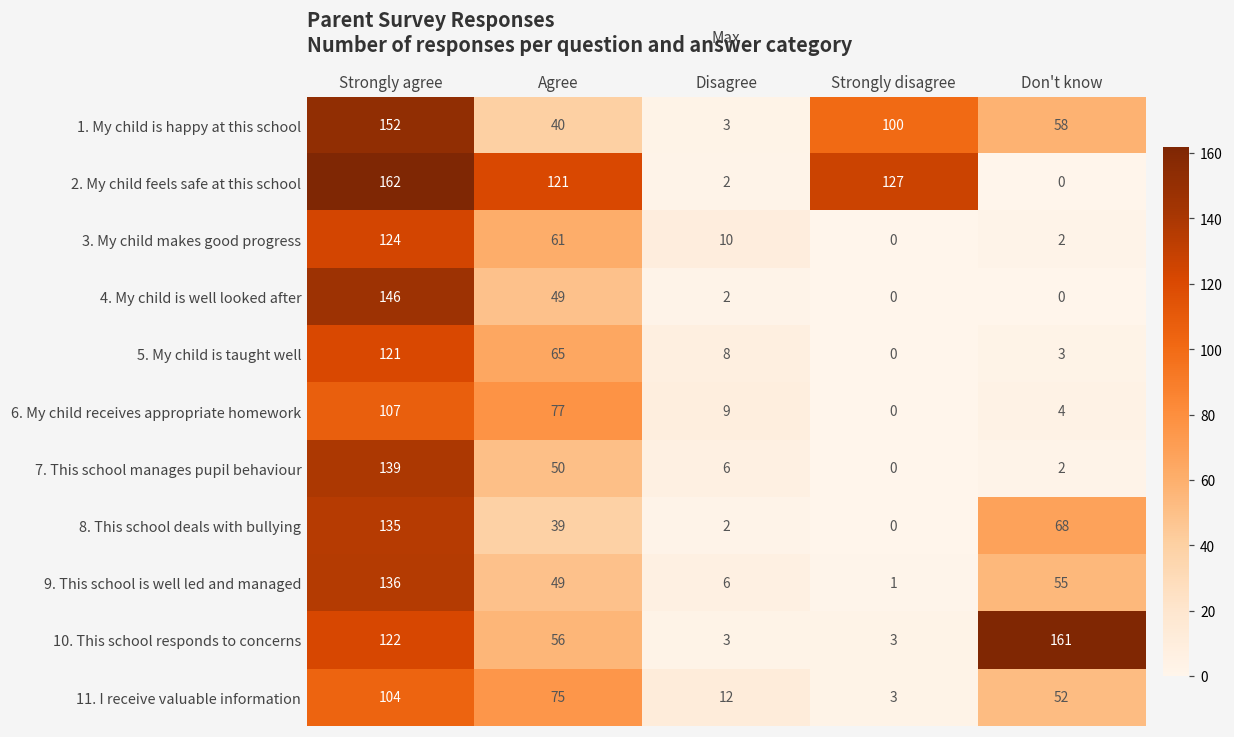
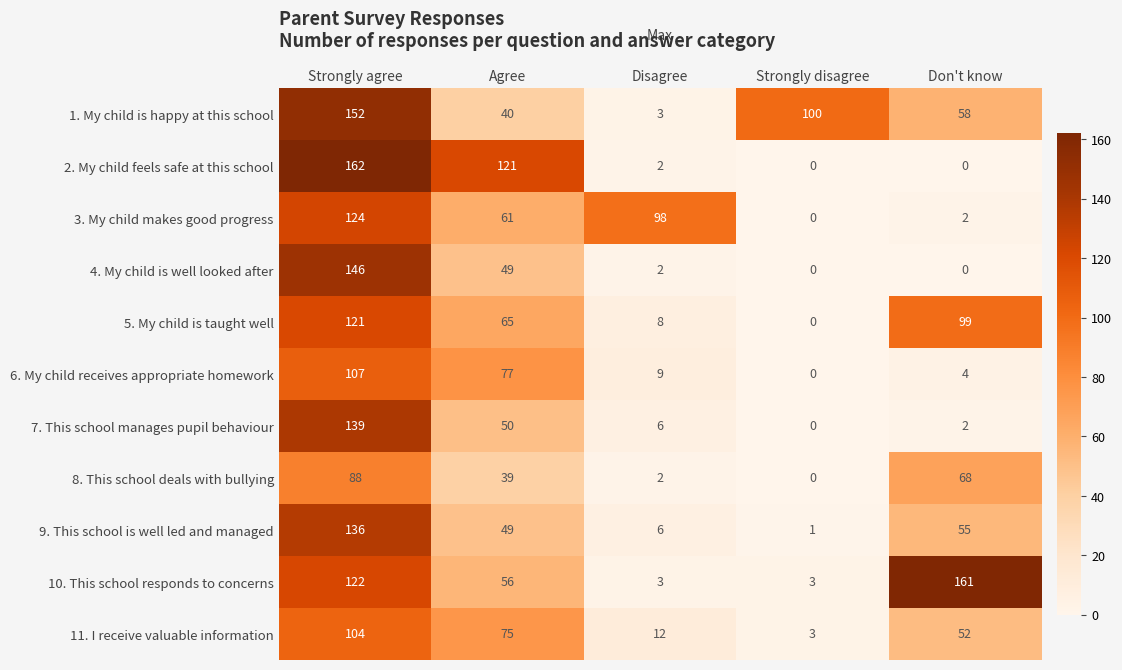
2. My child feels safe at this school, Strongly disagree: 127 -> 0
3. My child makes good progress, Disagree: 10 -> 98
5. My child is taught well, Don't know: 3 -> 99
8. This school deals with bullying, Strongly agree: 135 -> 88
